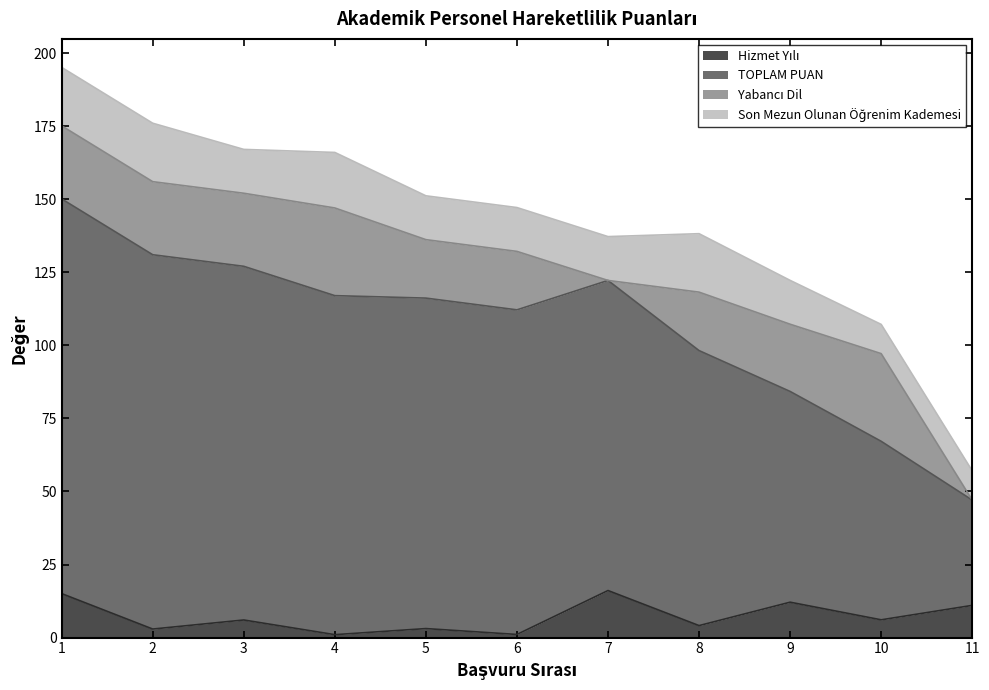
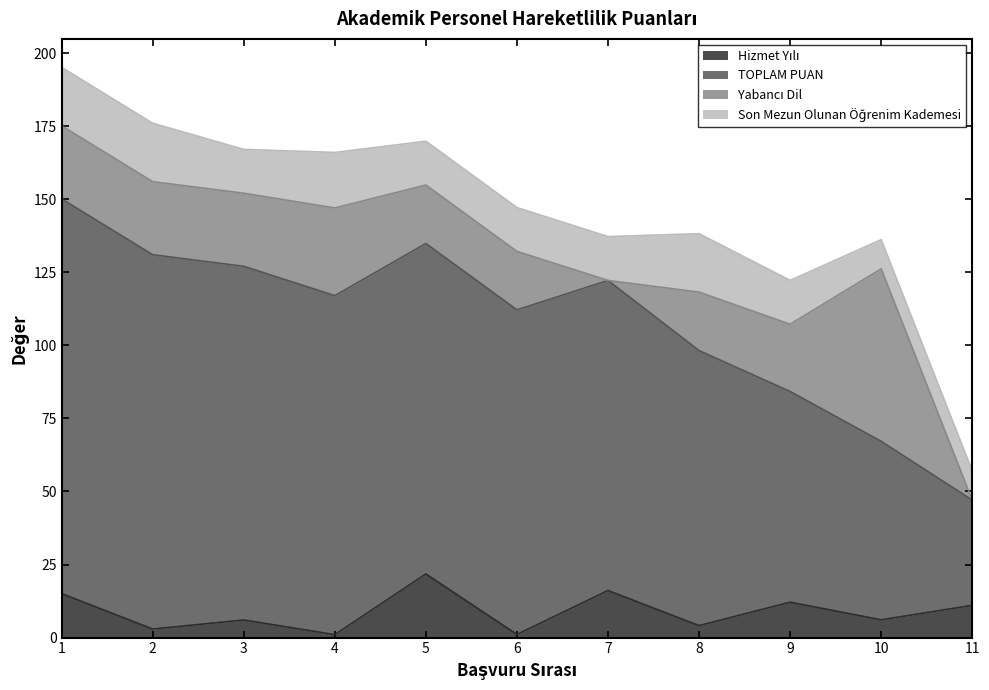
Hizmet Yılı, 5: 3 -> 22
Yabancı Dil, 10: 30 -> 59
